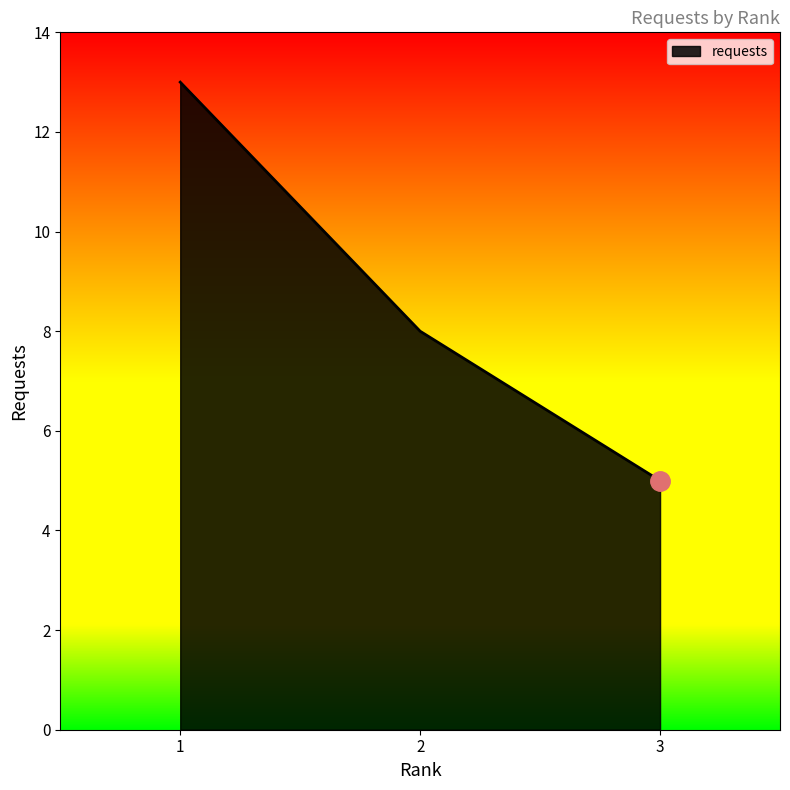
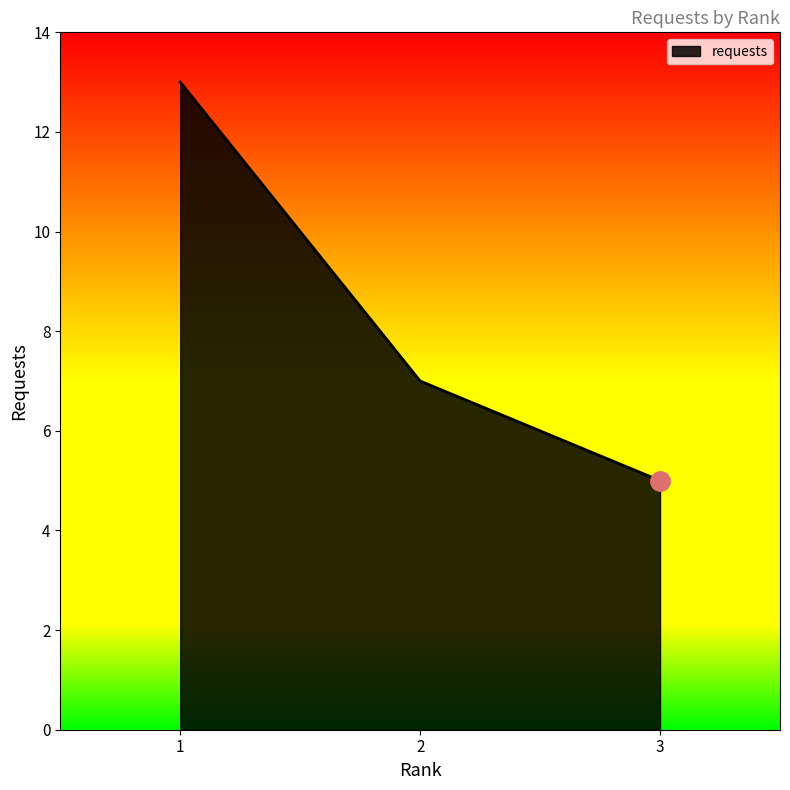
requests, 2: 8 -> 7
